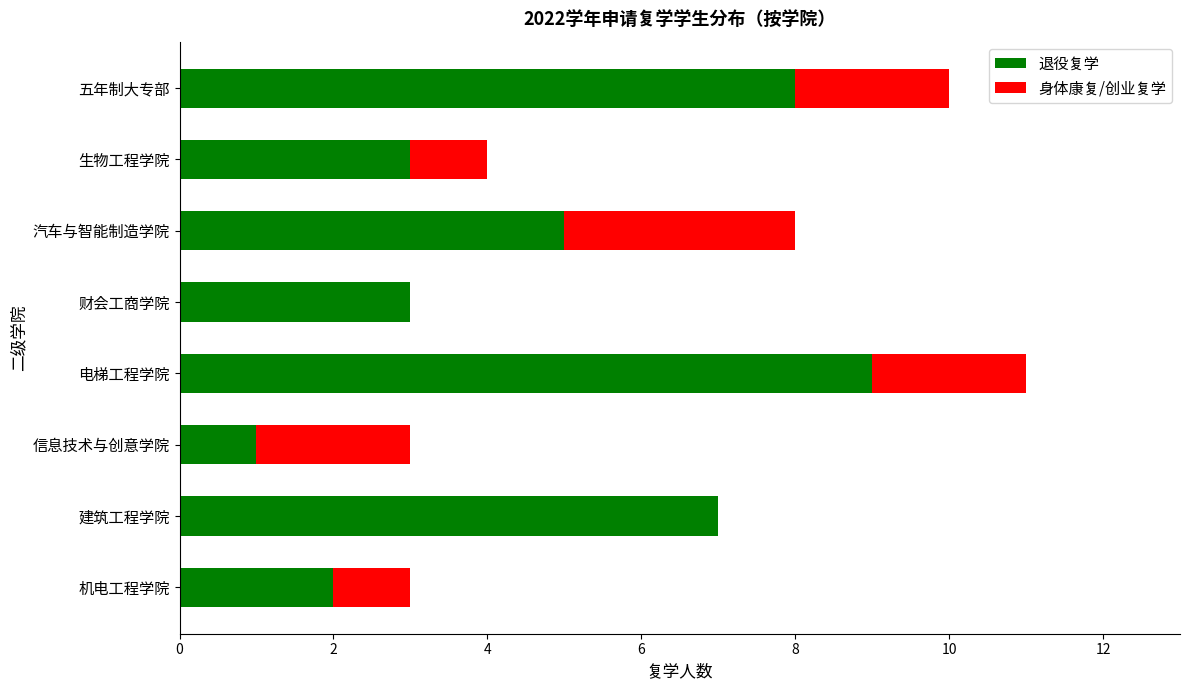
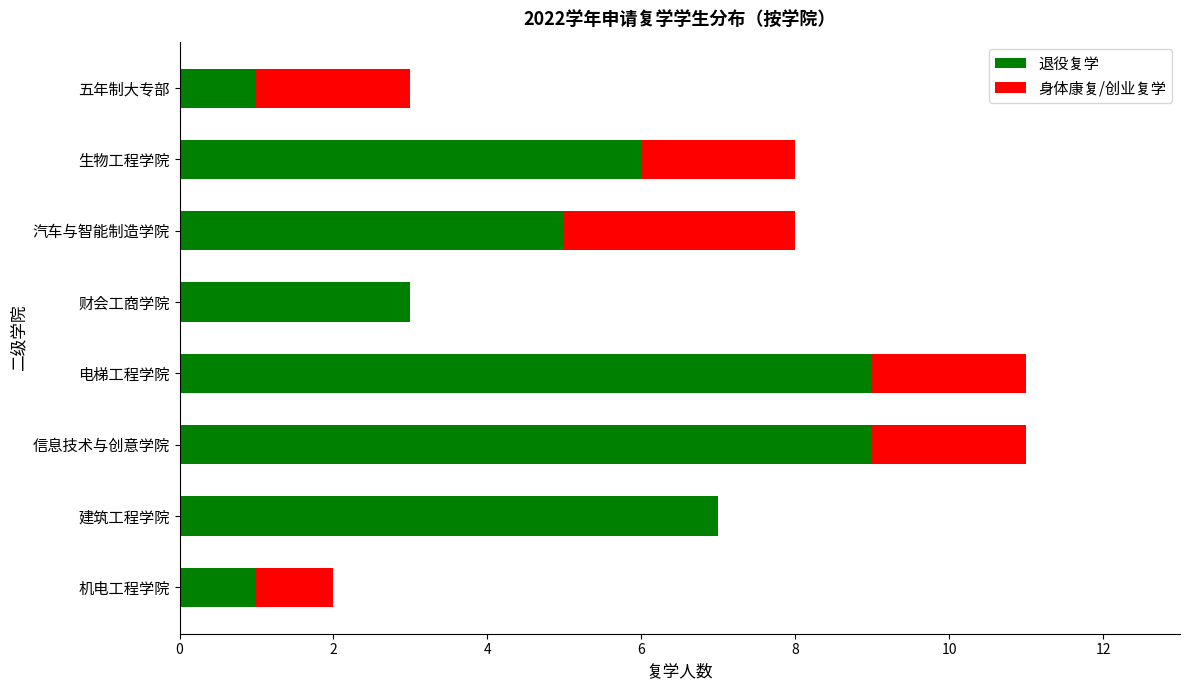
退役复学, 五年制大专部: 8 -> 1
退役复学, 生物工程学院: 3 -> 6
身体康复/创业复学, 生物工程学院: 1 -> 2
退役复学, 信息技术与创意学院: 1 -> 9
退役复学, 机电工程学院: 2 -> 1
